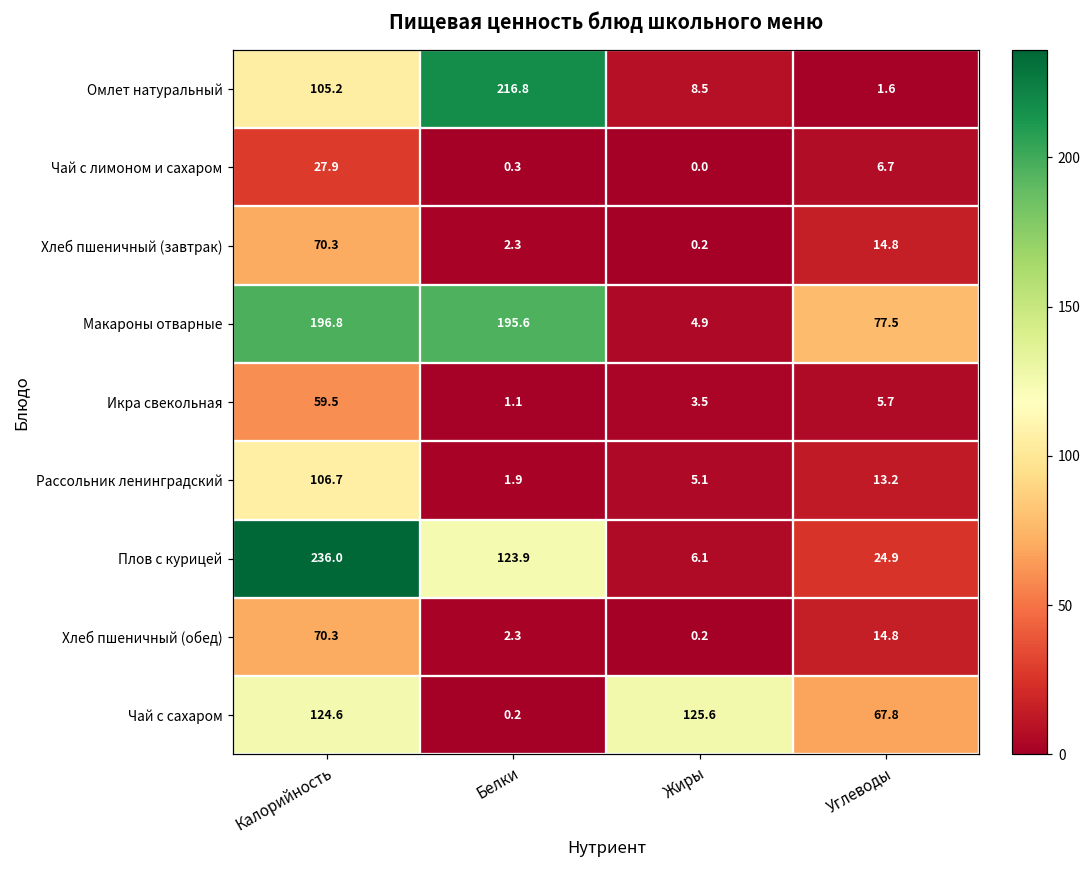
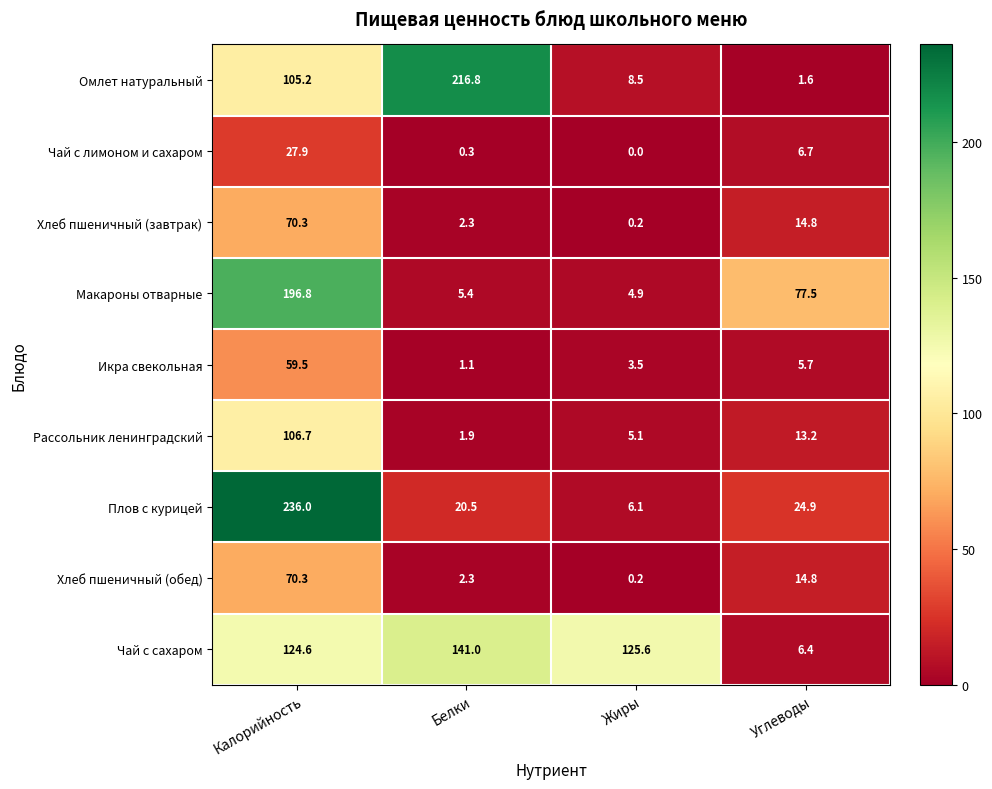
Макароны отварные, Белки: 195.6 -> 5.4
Плов с курицей, Белки: 123.9 -> 20.5
Чай с сахаром, Белки: 0.2 -> 141.0
Чай с сахаром, Углеводы: 67.8 -> 6.4
